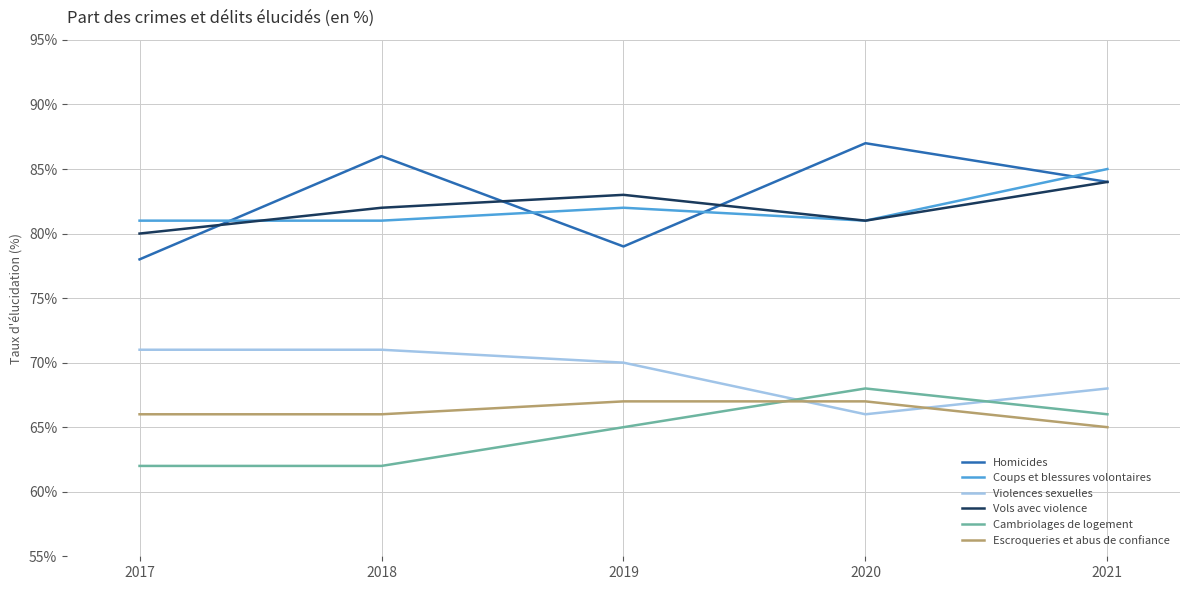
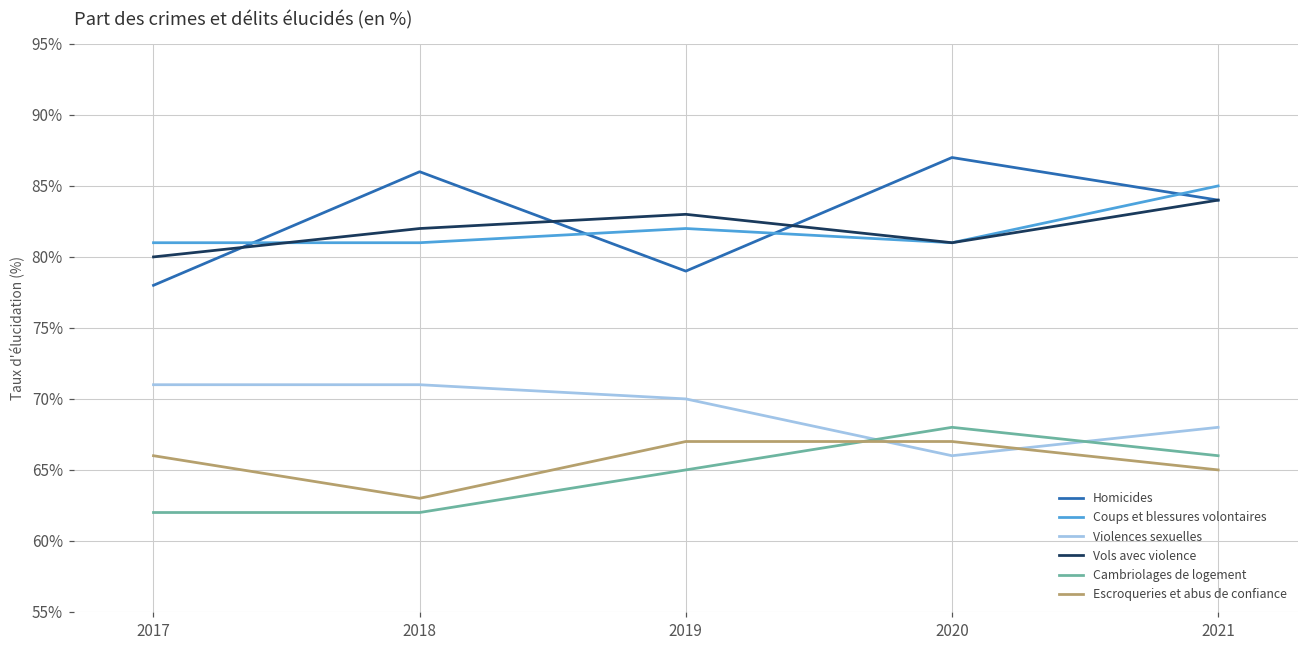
Escroqueries et abus de confiance, 2018: 66% -> 63%
